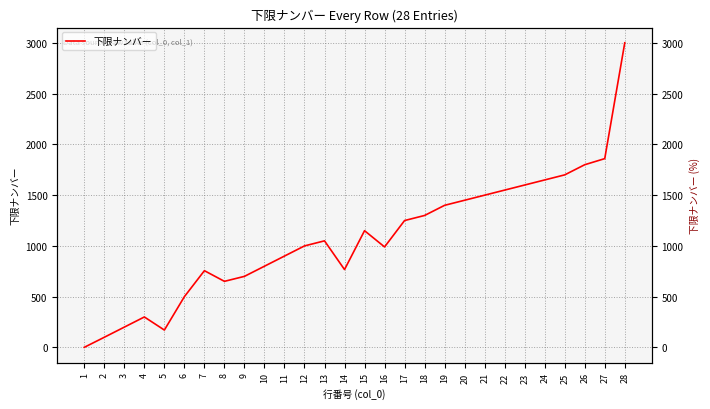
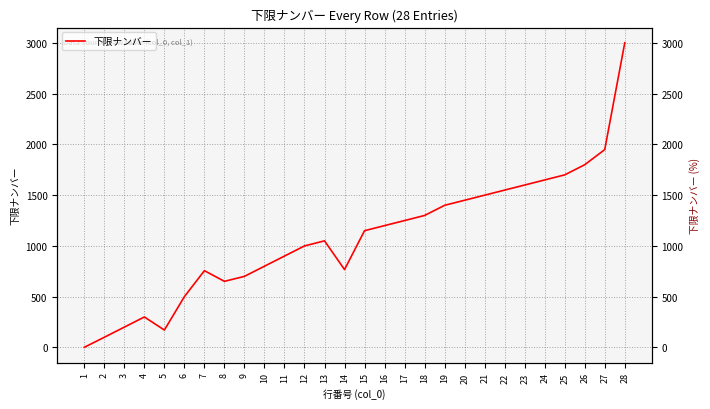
16: 990 -> 1200
27: 1860 -> 1950
